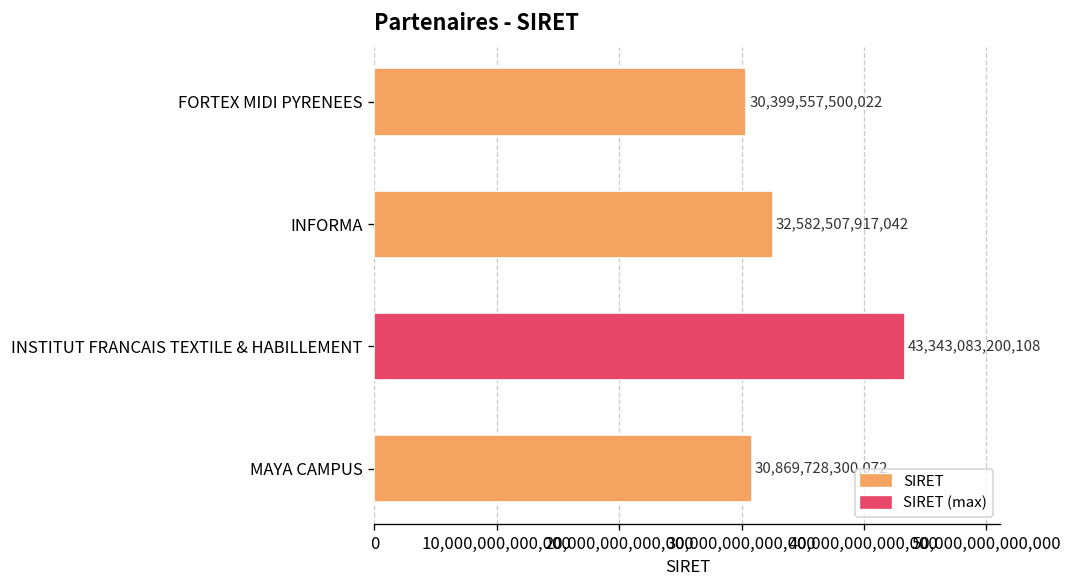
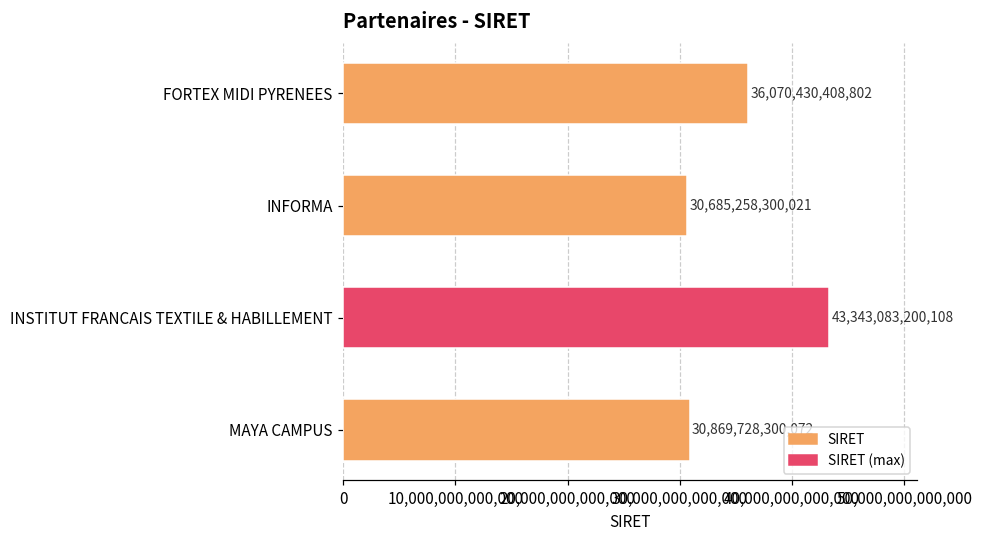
FORTEX MIDI PYRENEES: 30,399,557,500,022 -> 36,070,430,408,802
INFORMA: 32,582,507,917,042 -> 30,685,258,300,021
